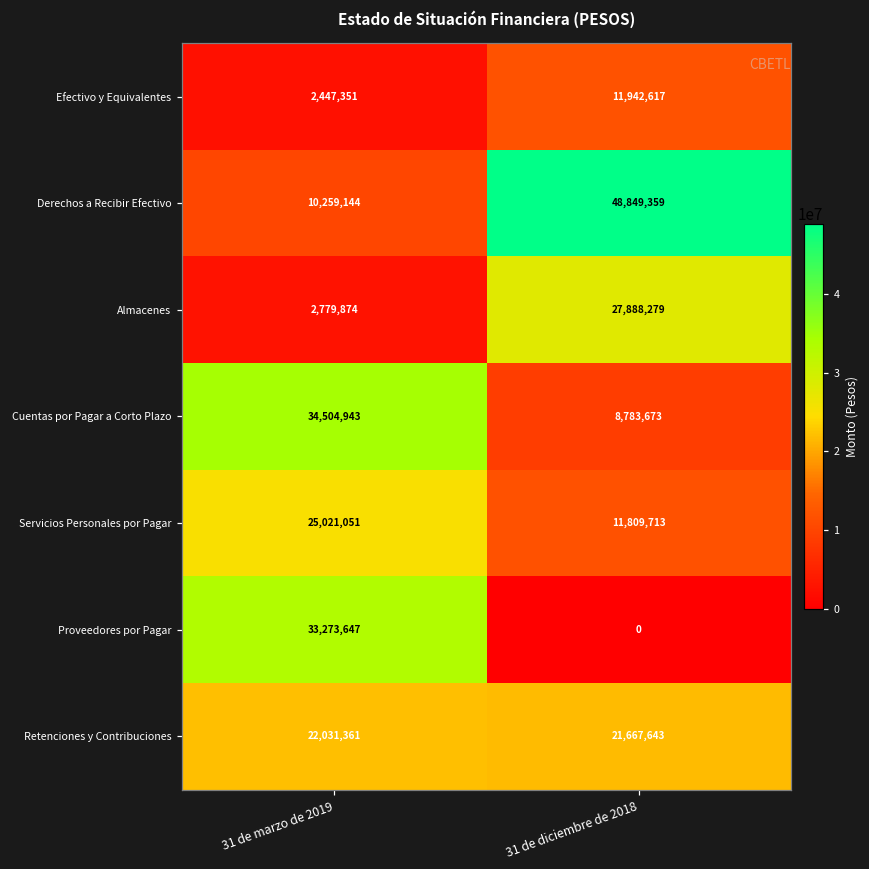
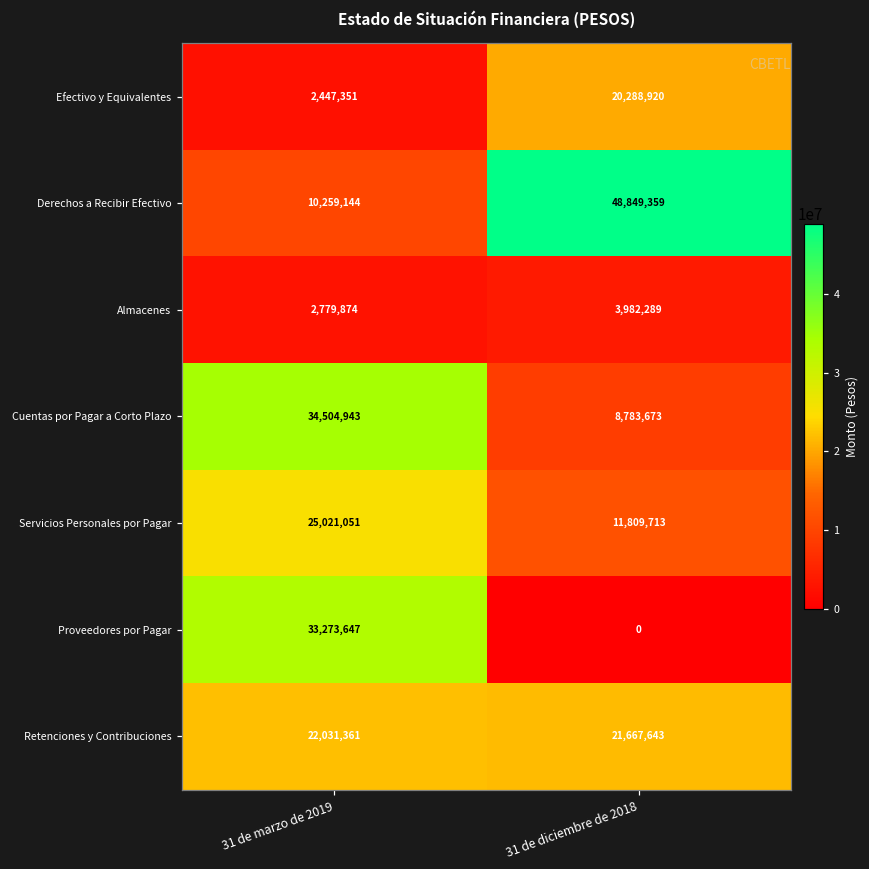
Efectivo y Equivalentes, 31 de diciembre de 2018: 11,942,617 -> 20,288,920
Almacenes, 31 de diciembre de 2018: 27,888,279 -> 3,982,289
